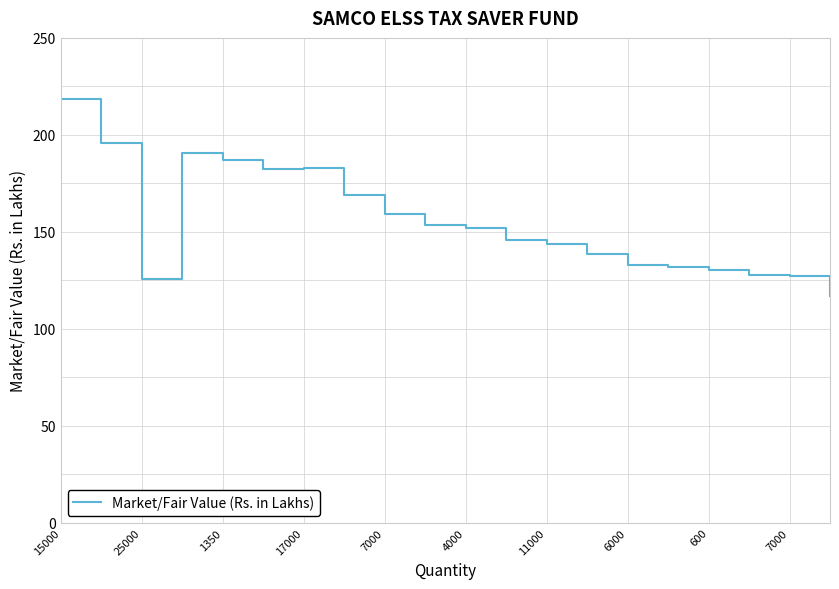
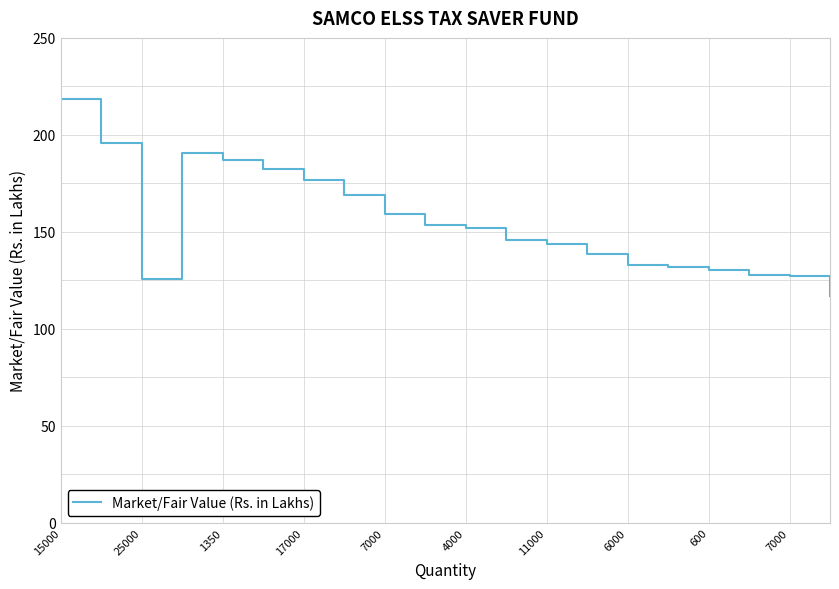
17000: 183 -> 177
